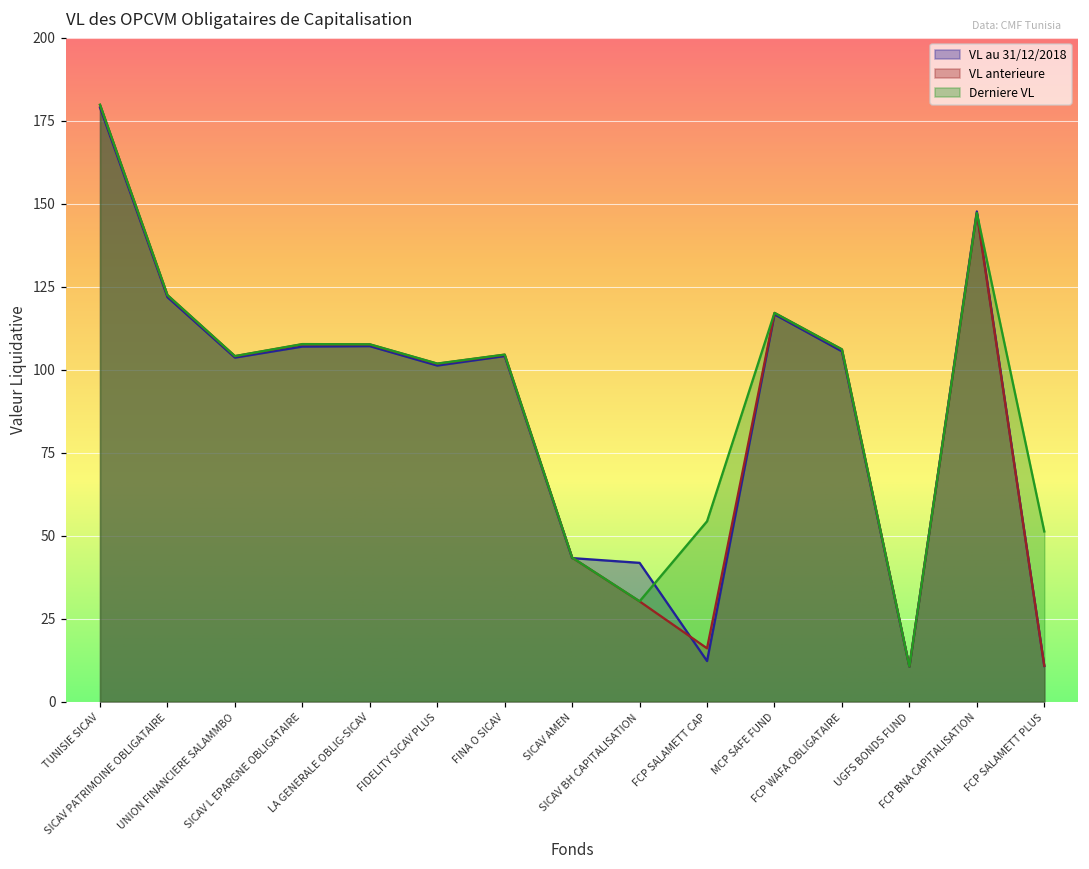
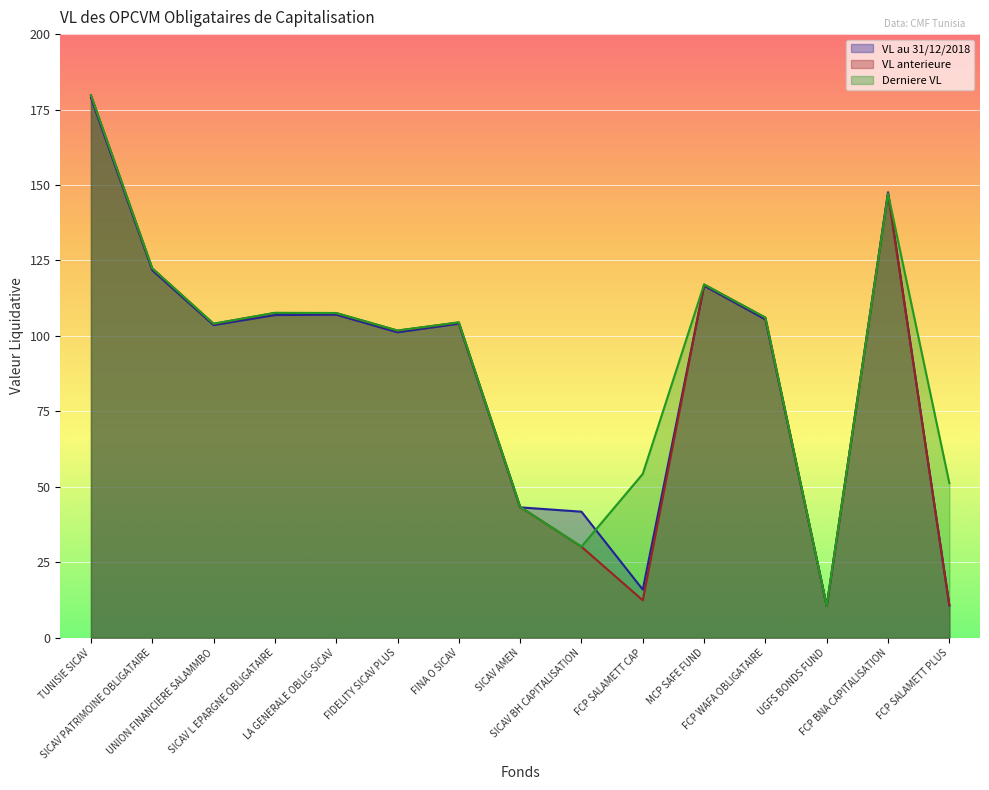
VL au 31/12/2018, FCP SALAMETT CAP: 12 -> 16
VL anterieure, FCP SALAMETT CAP: 16 -> 12
